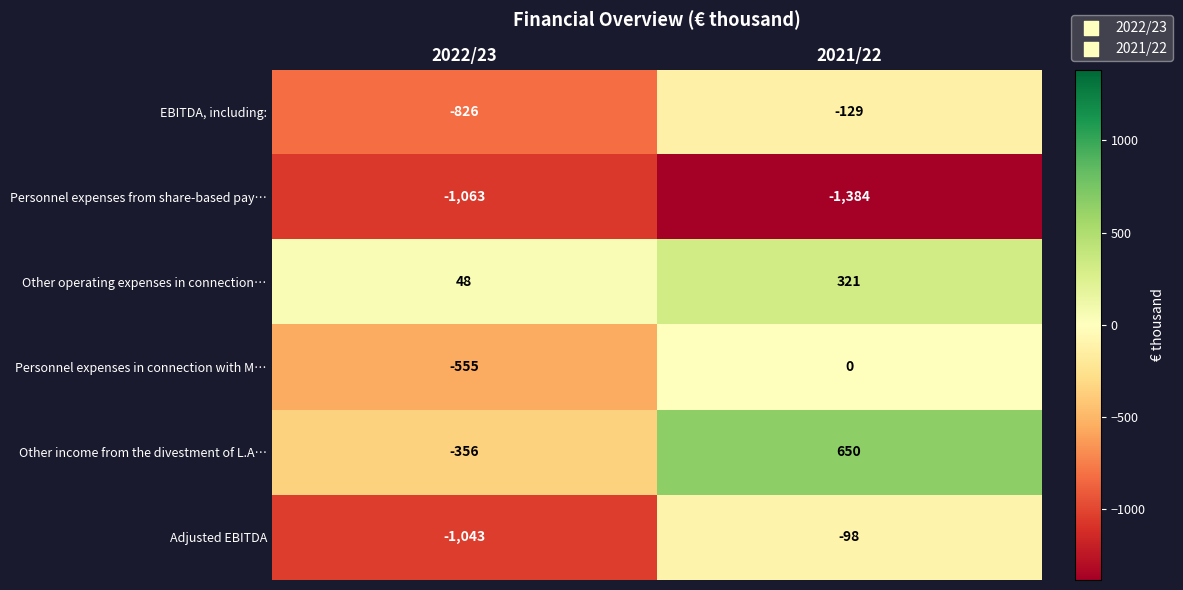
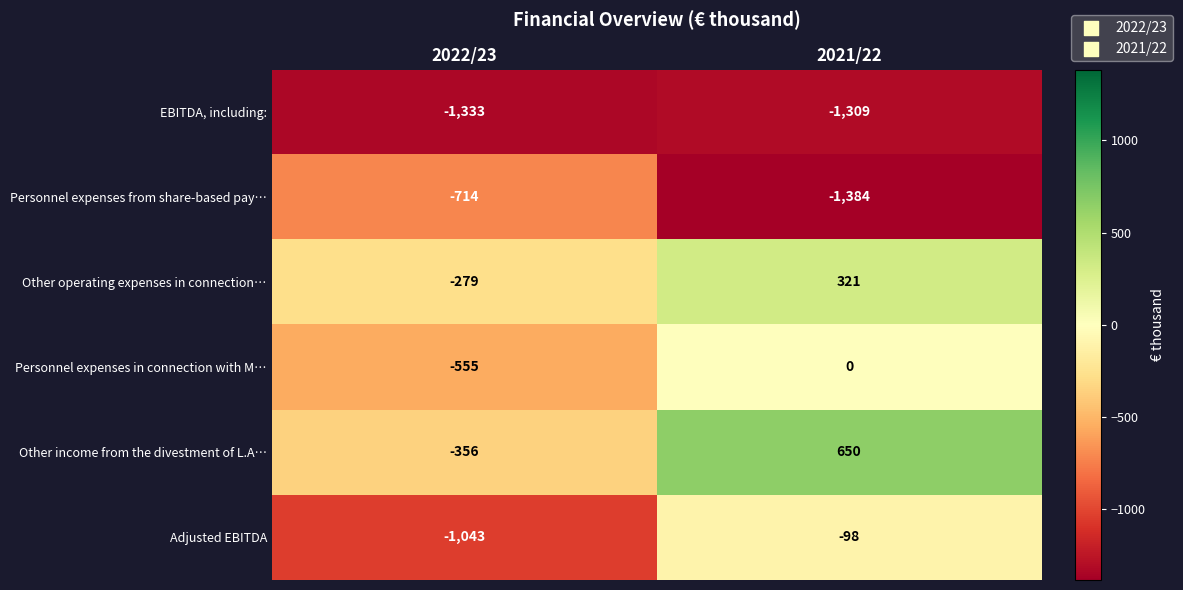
EBITDA, including:, 2022/23: -826 -> -1,333
EBITDA, including:, 2021/22: -129 -> -1,309
Personnel expenses from share-based pay…, 2022/23: -1,063 -> -714
Other operating expenses in connection…, 2022/23: 48 -> -279
